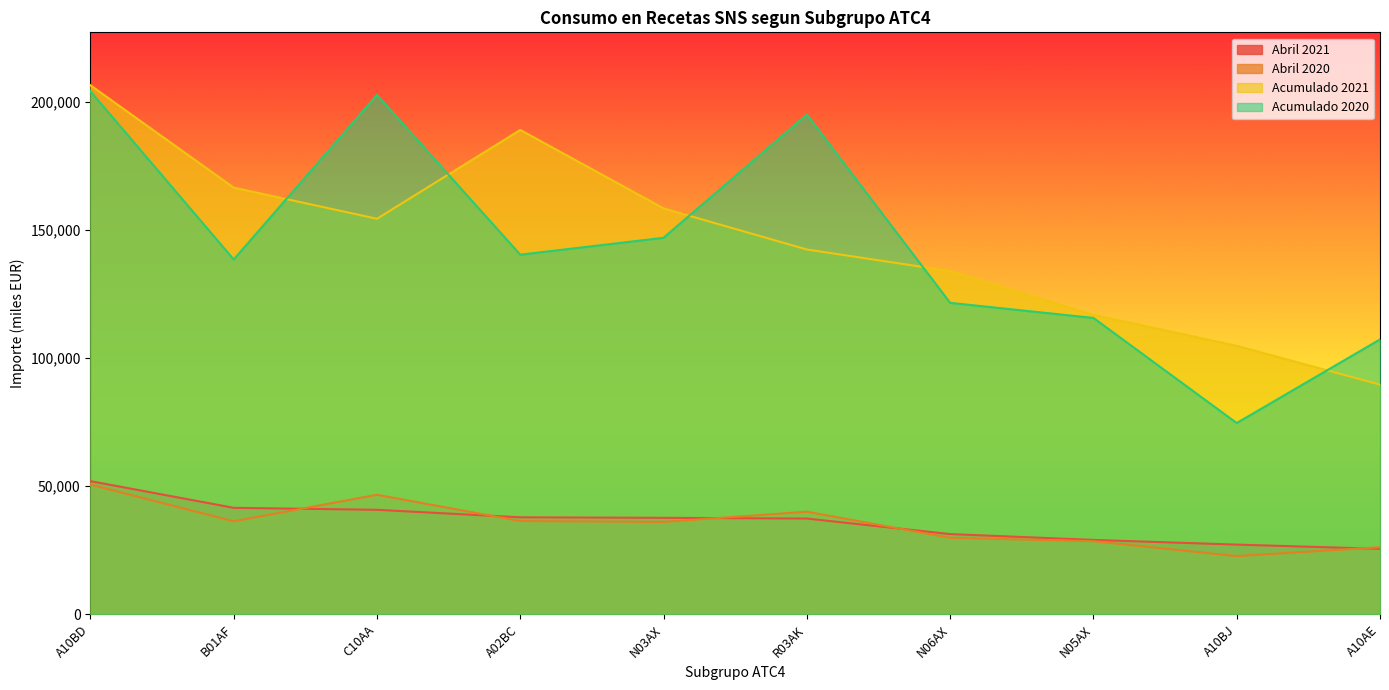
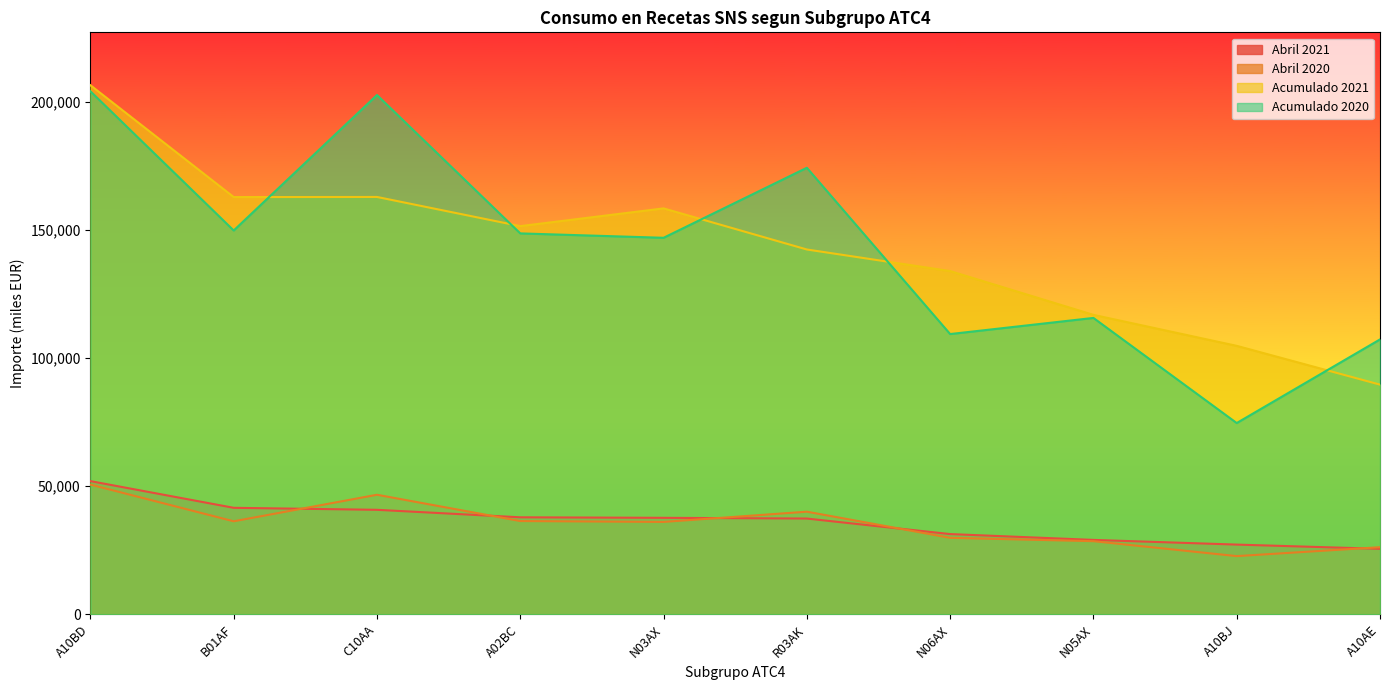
Acumulado 2021, B01AF: 167,000 -> 163,000
Acumulado 2020, B01AF: 139,000 -> 150,000
Acumulado 2021, C10AA: 154,000 -> 163,000
Acumulado 2021, A02BC: 189,000 -> 152,000
Acumulado 2020, A02BC: 140,000 -> 149,000
Acumulado 2020, R03AK: 195,000 -> 174,000
Acumulado 2020, N06AX: 122,000 -> 109,000
